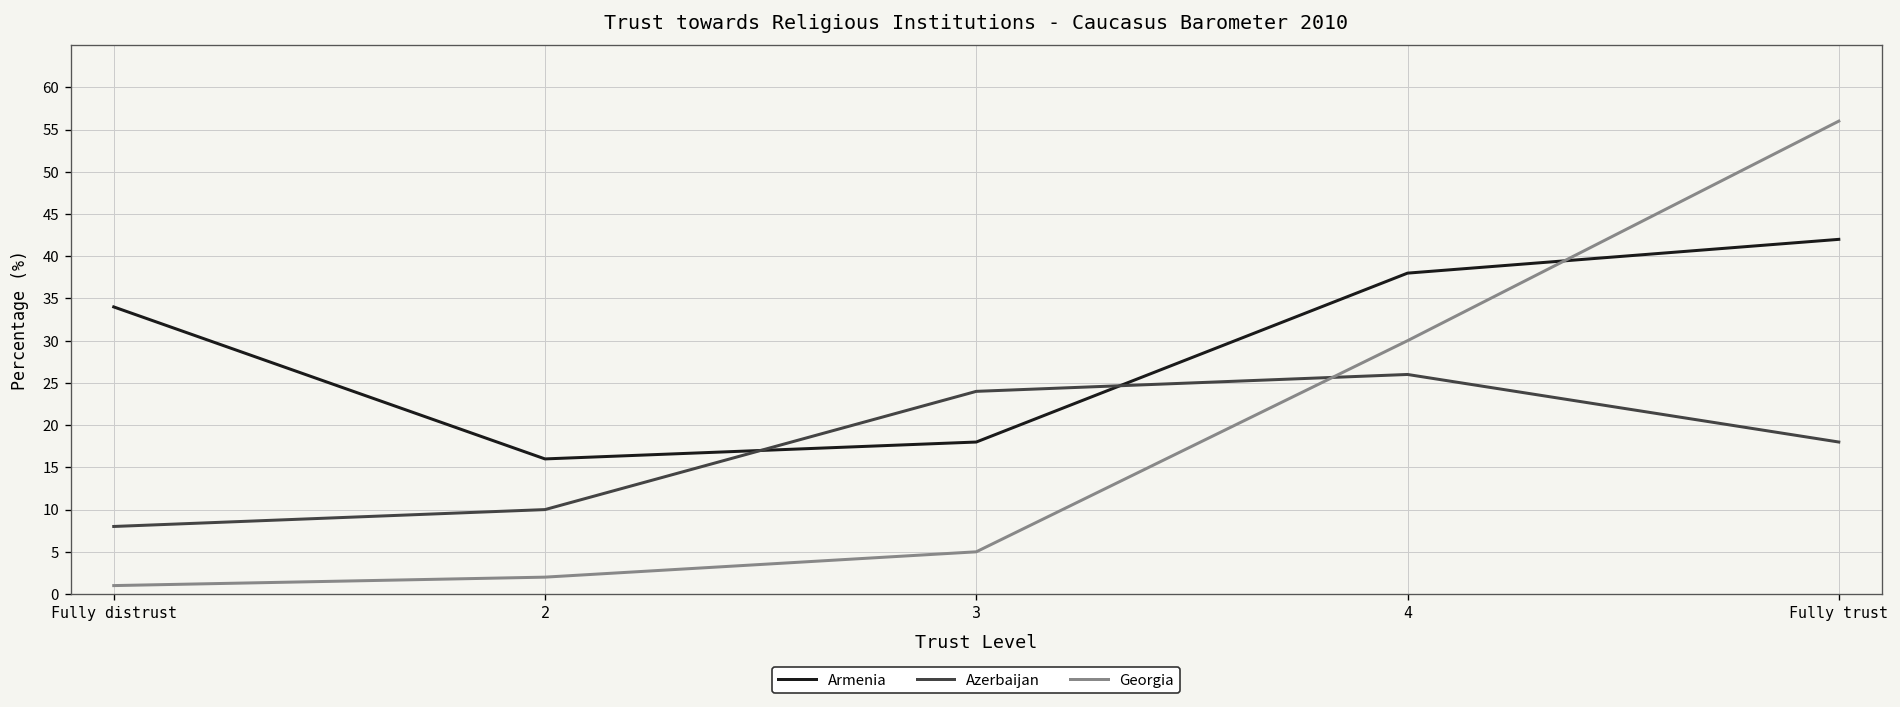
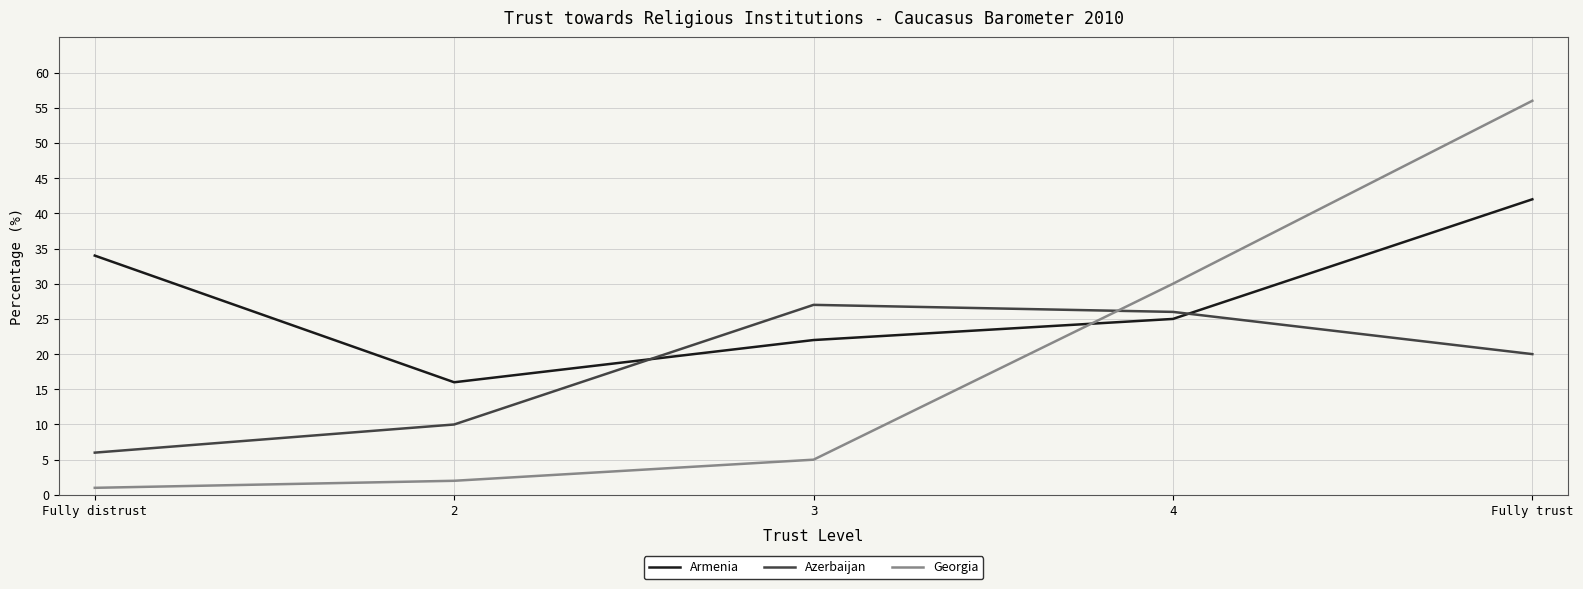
Azerbaijan, Fully distrust: 8 -> 6
Armenia, 3: 18 -> 22
Azerbaijan, 3: 24 -> 27
Armenia, 4: 38 -> 25
Azerbaijan, Fully trust: 18 -> 20
